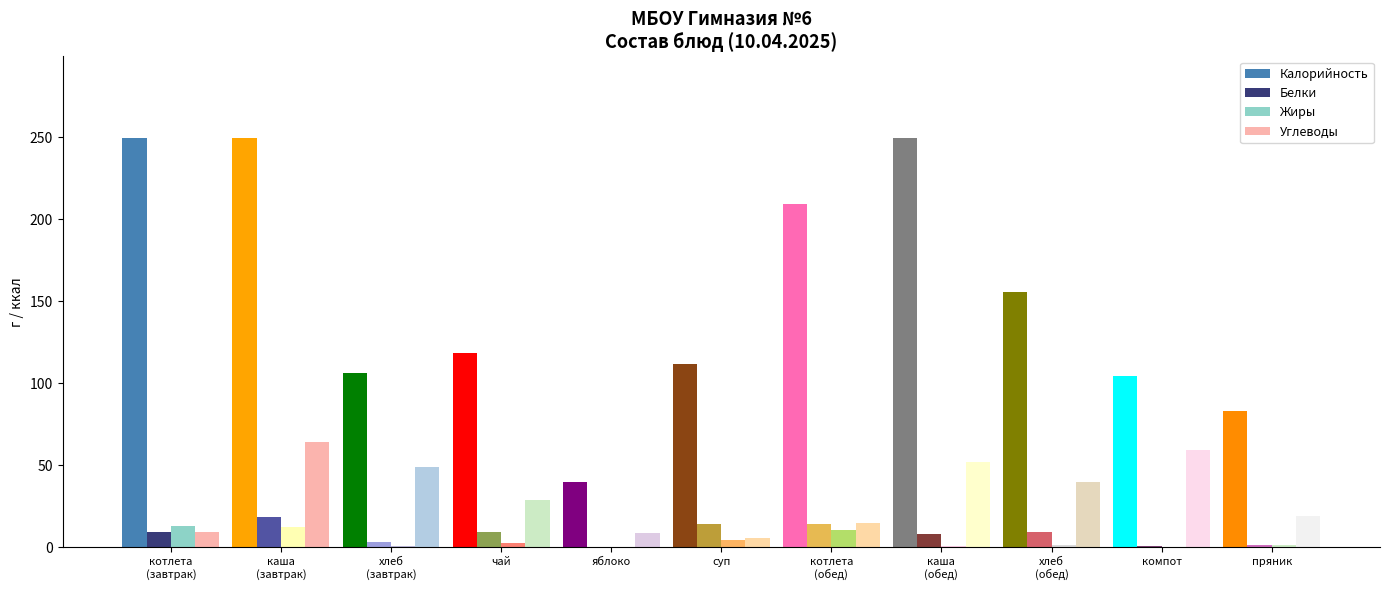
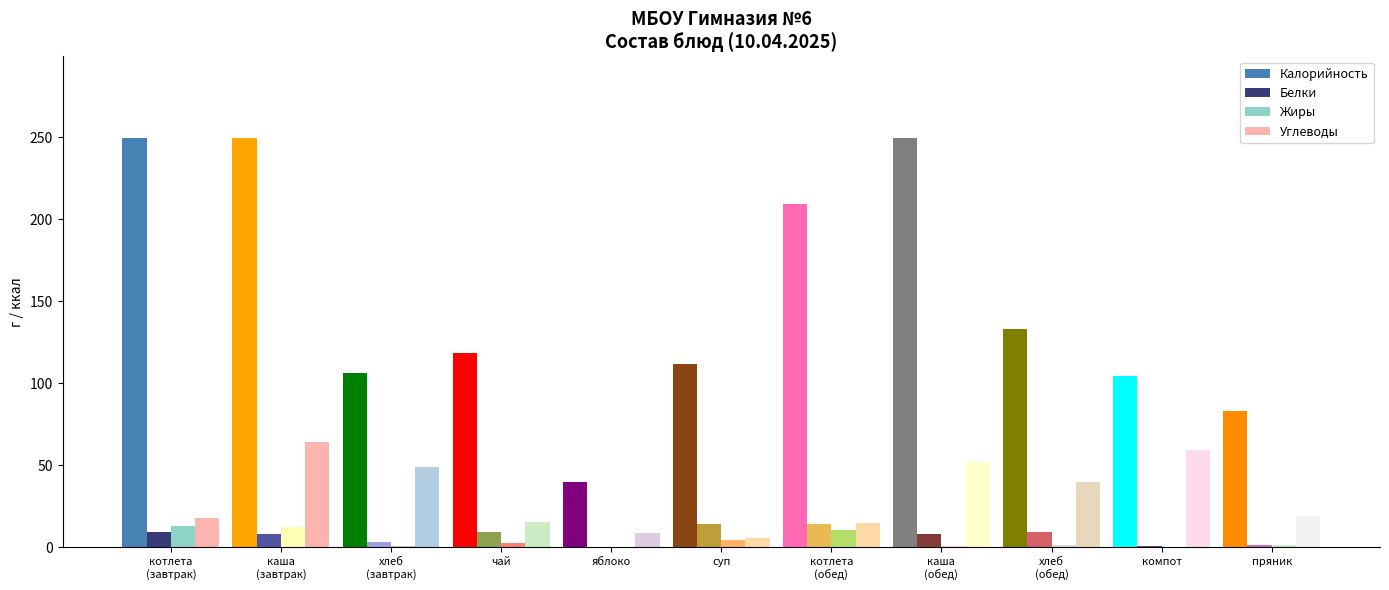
Углеводы, котлета (завтрак): 9 -> 18
Белки, каша (завтрак): 19 -> 8
Углеводы, чай: 29 -> 15
Калорийность, хлеб (обед): 156 -> 133
